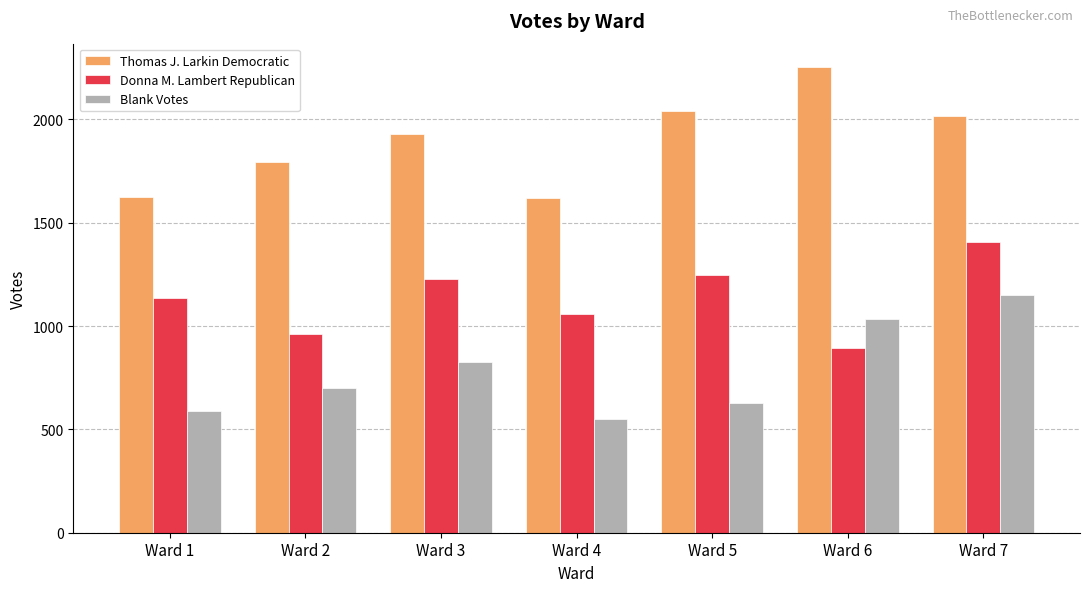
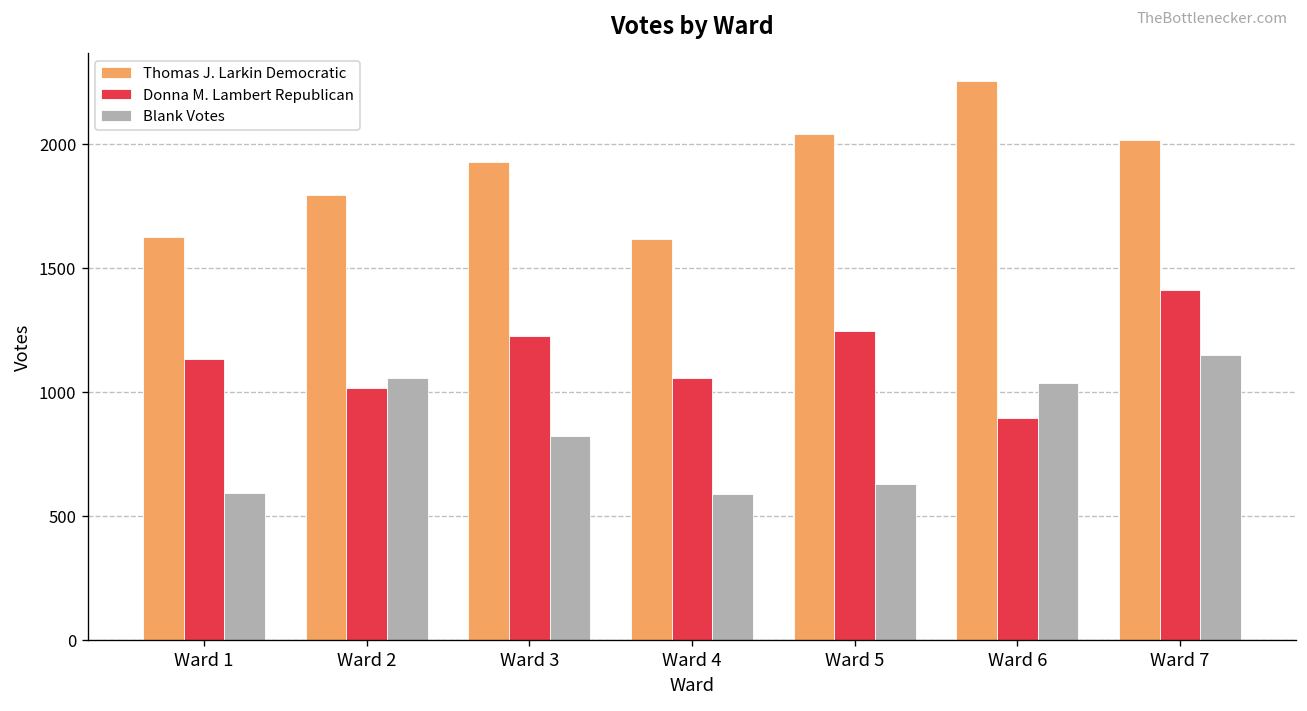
Donna M. Lambert Republican, Ward 2: 960 -> 1020
Blank Votes, Ward 2: 700 -> 1060
Blank Votes, Ward 4: 550 -> 590
